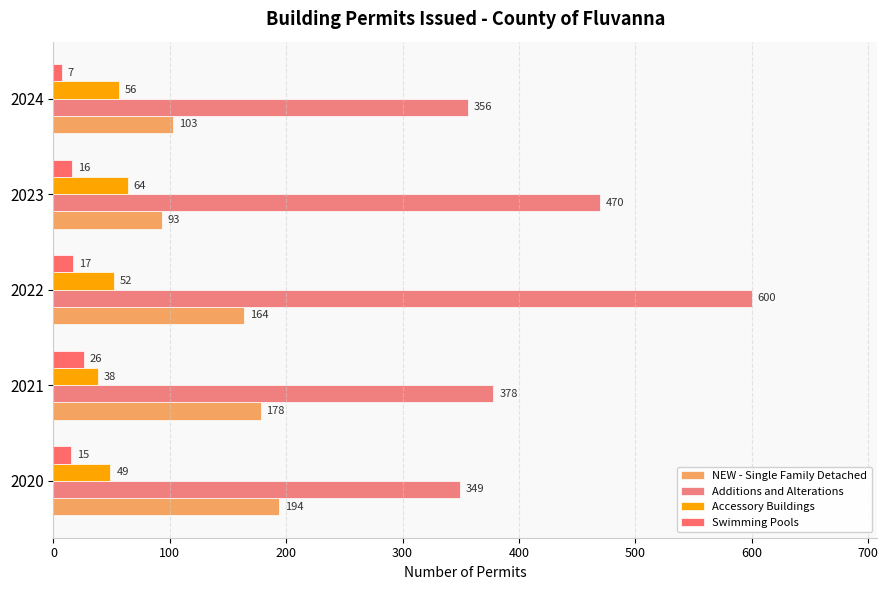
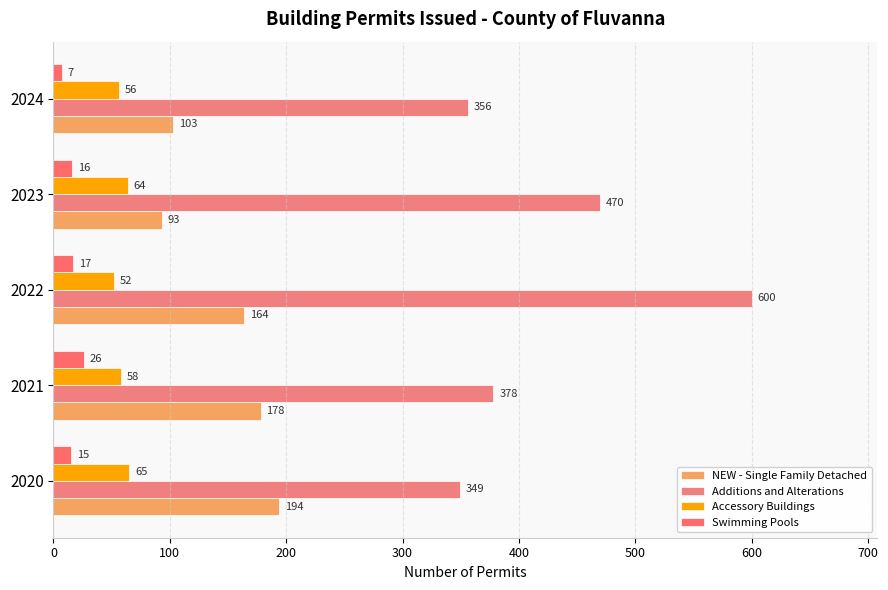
Accessory Buildings, 2021: 38 -> 58
Accessory Buildings, 2020: 49 -> 65
